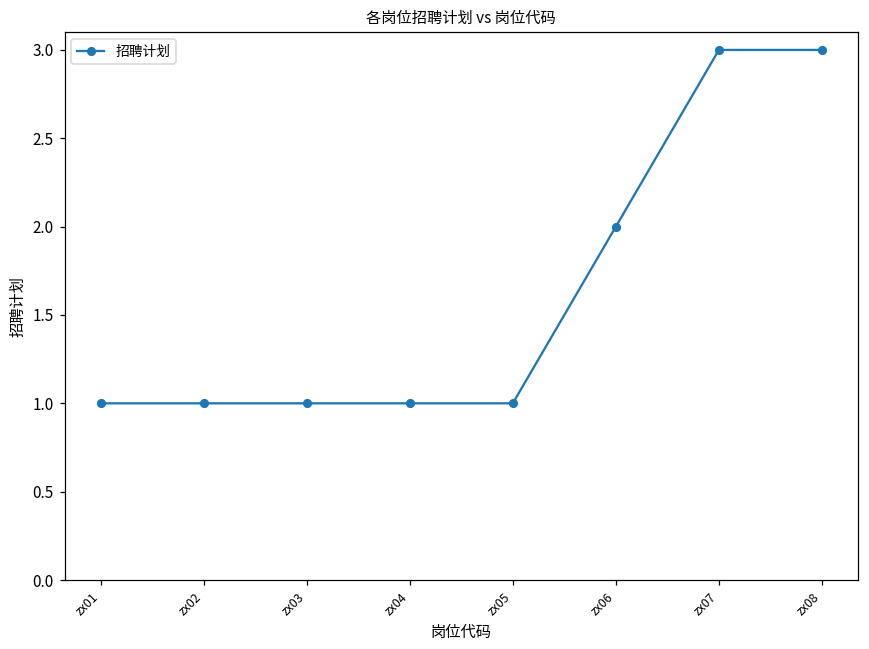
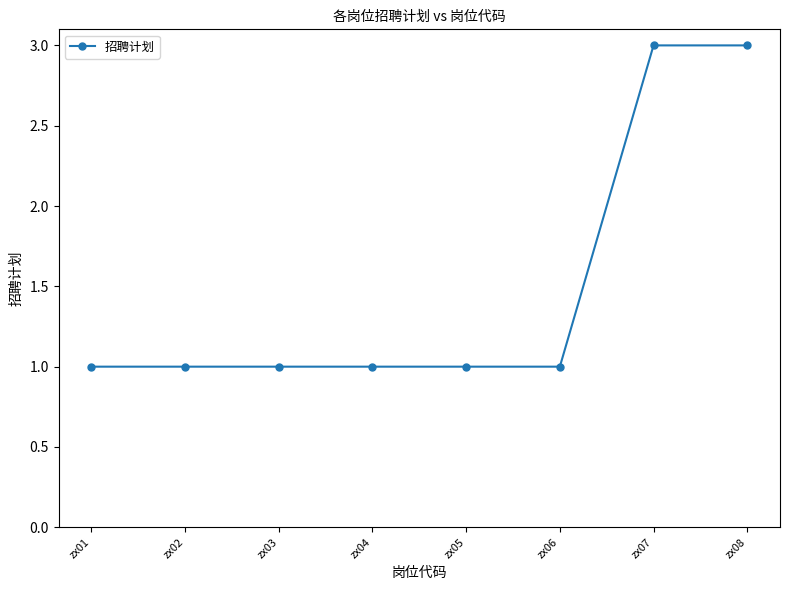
zx06: 2 -> 1
